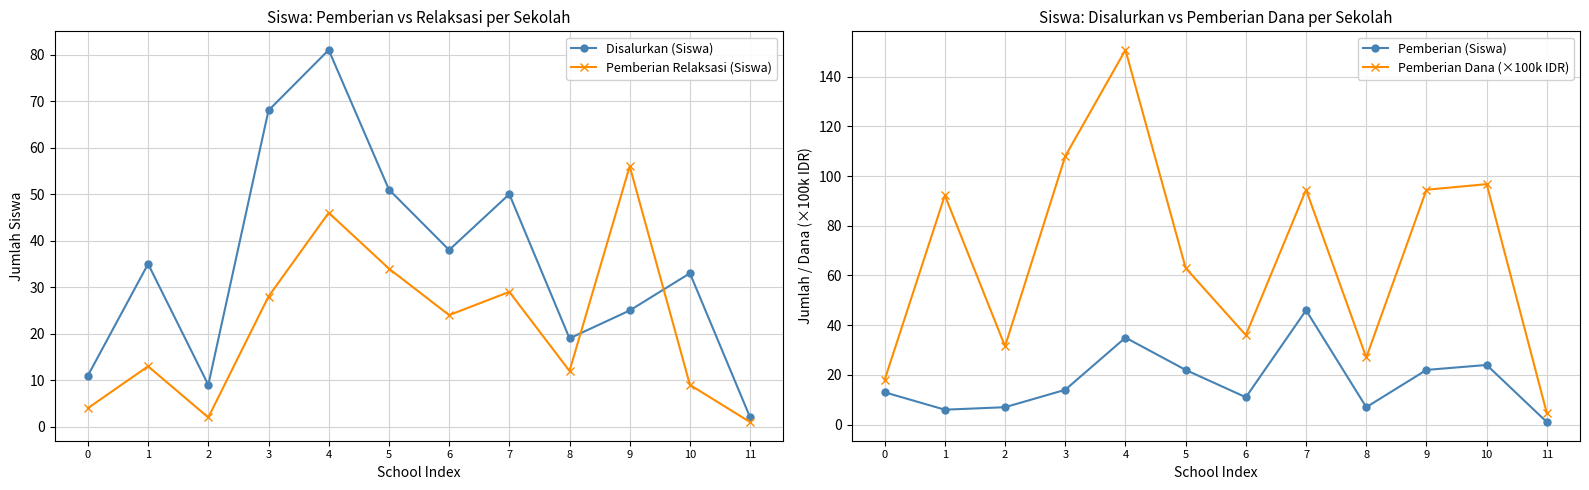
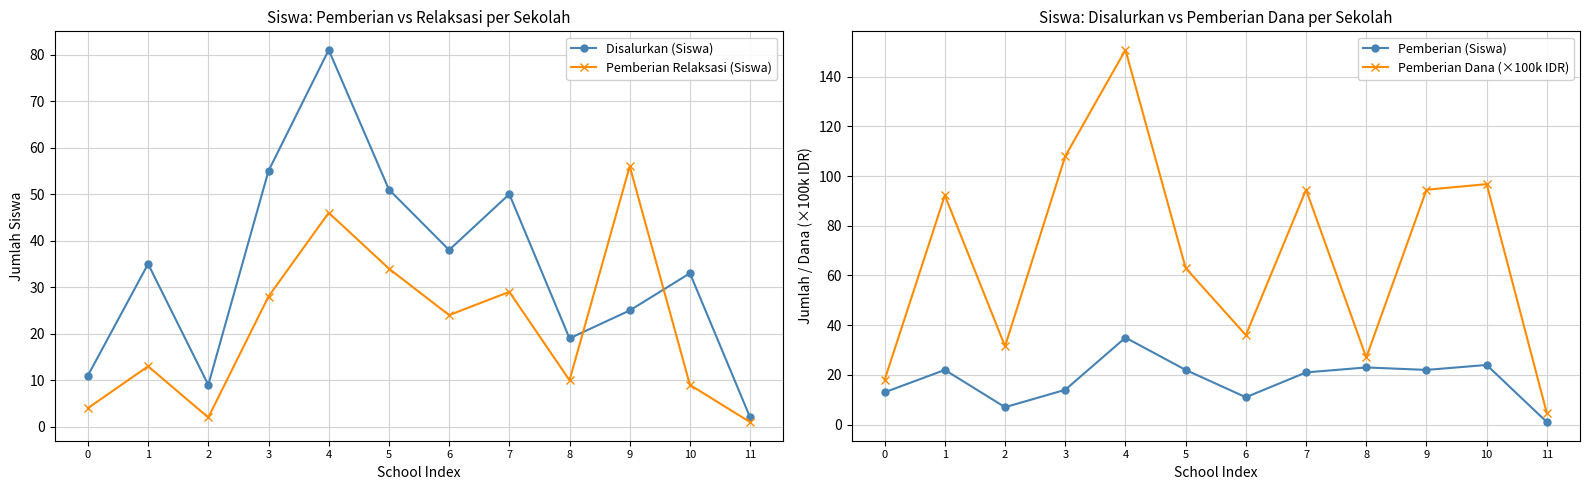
Siswa: Pemberian vs Relaksasi per Sekolah, Disalurkan (Siswa), 3: 68 -> 55
Siswa: Pemberian vs Relaksasi per Sekolah, Pemberian Relaksasi (Siswa), 8: 12 -> 10
Siswa: Disalurkan vs Pemberian Dana per Sekolah, Pemberian (Siswa), 1: 6 -> 22
Siswa: Disalurkan vs Pemberian Dana per Sekolah, Pemberian (Siswa), 7: 46 -> 21
Siswa: Disalurkan vs Pemberian Dana per Sekolah, Pemberian (Siswa), 8: 7 -> 23
